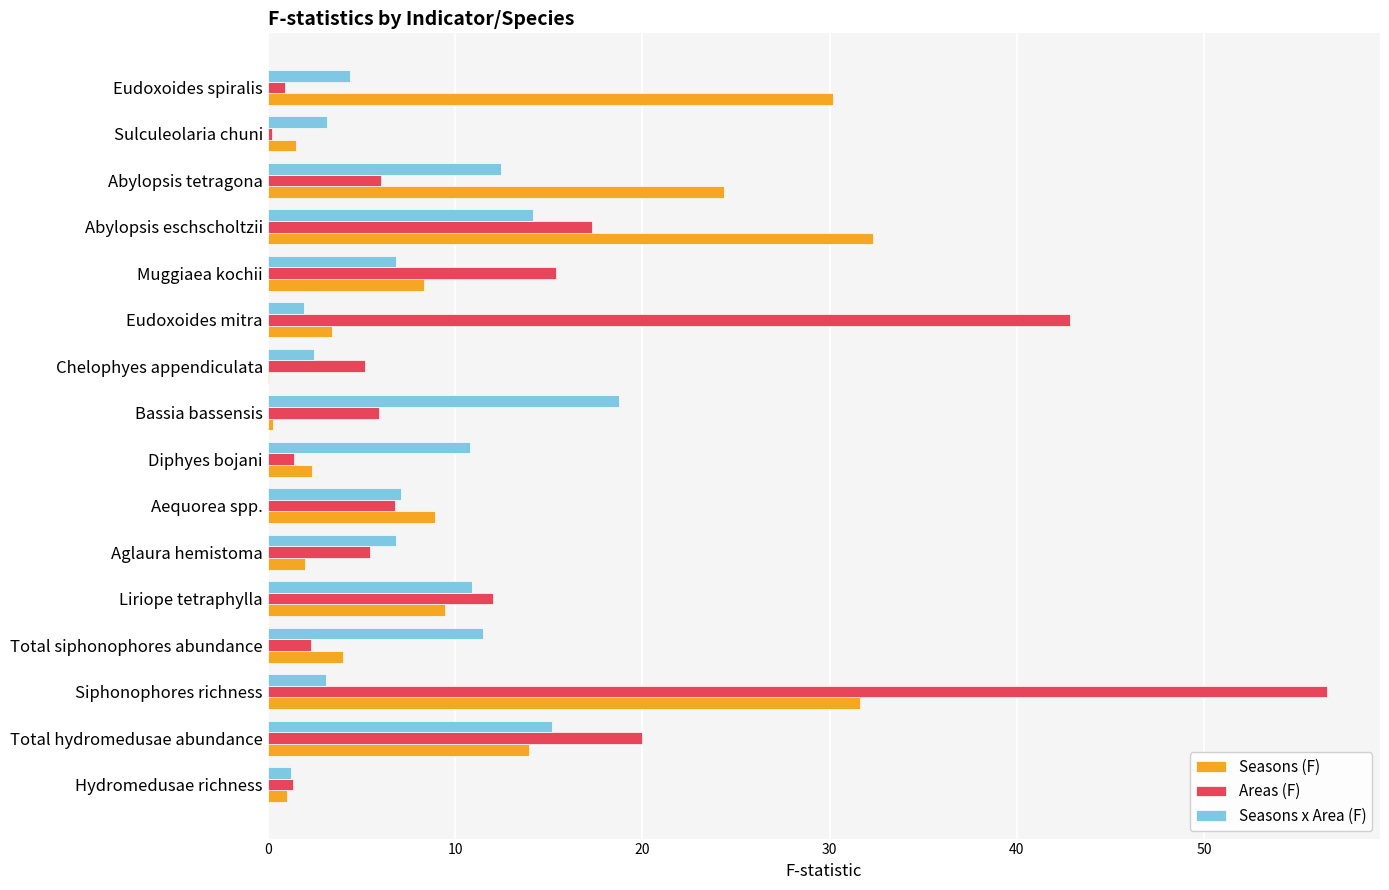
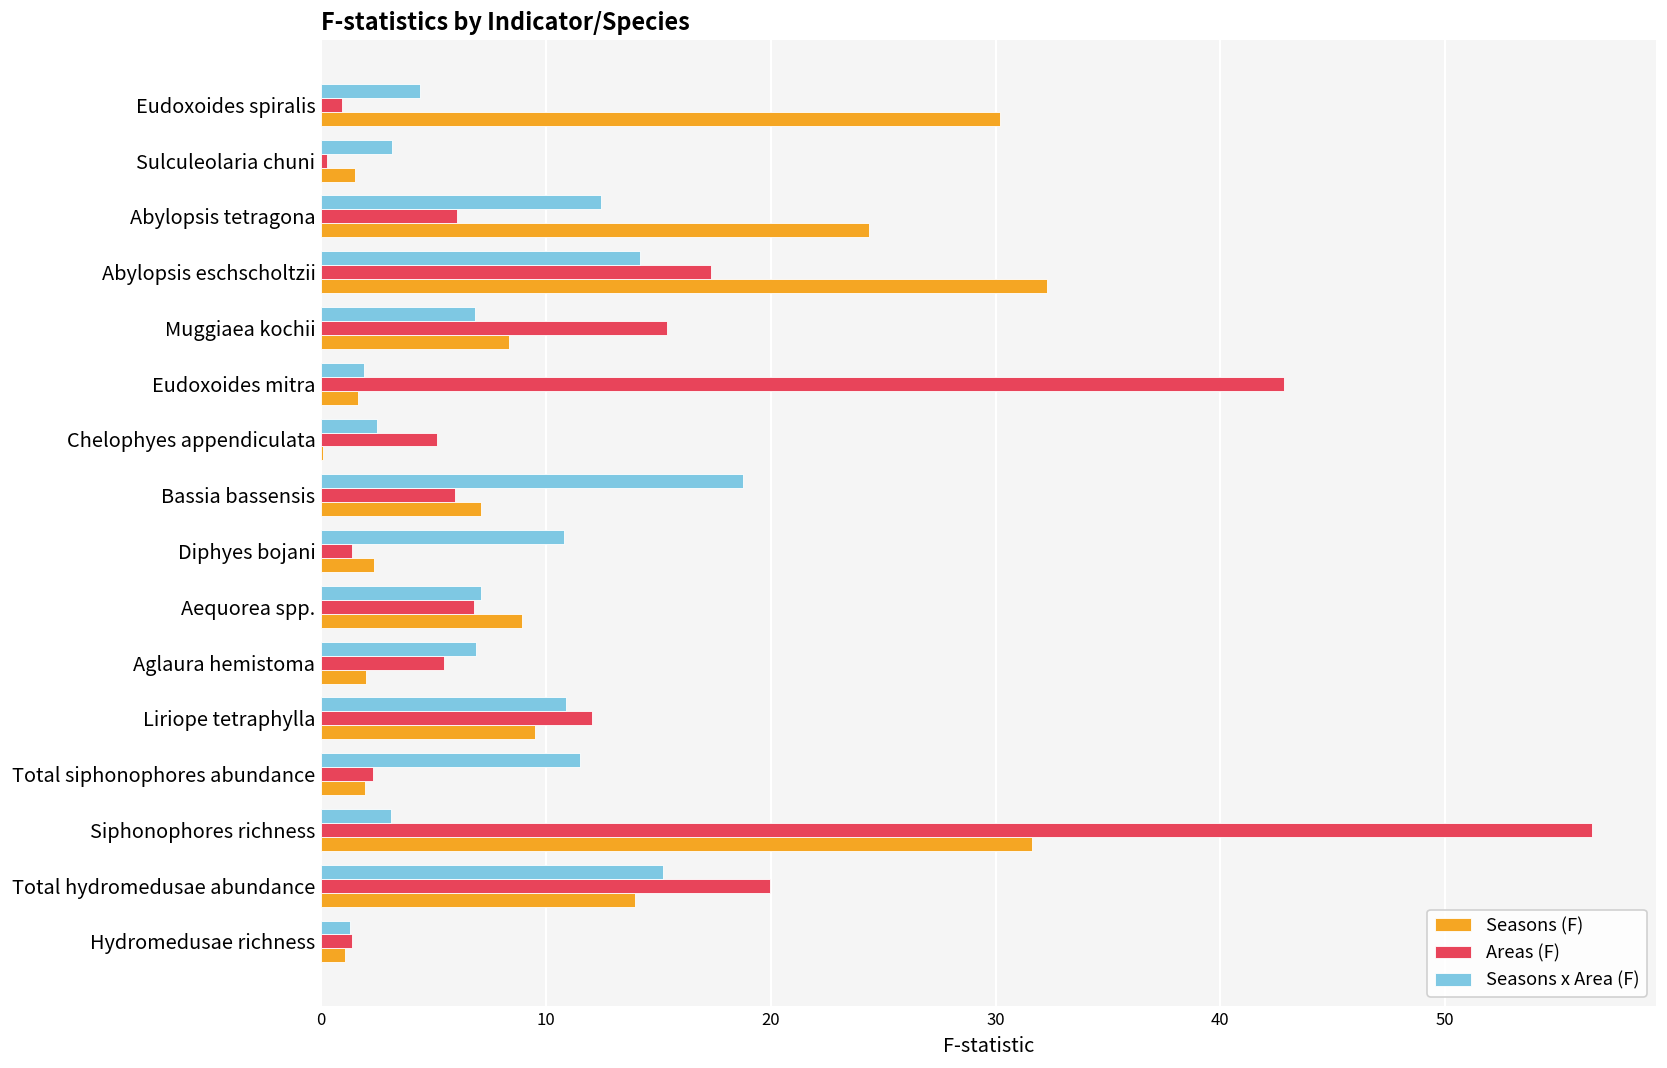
Seasons (F), Eudoxoides mitra: 3.4 -> 1.7
Seasons (F), Bassia bassensis: 0.3 -> 7.1
Seasons (F), Total siphonophores abundance: 4.0 -> 1.9
